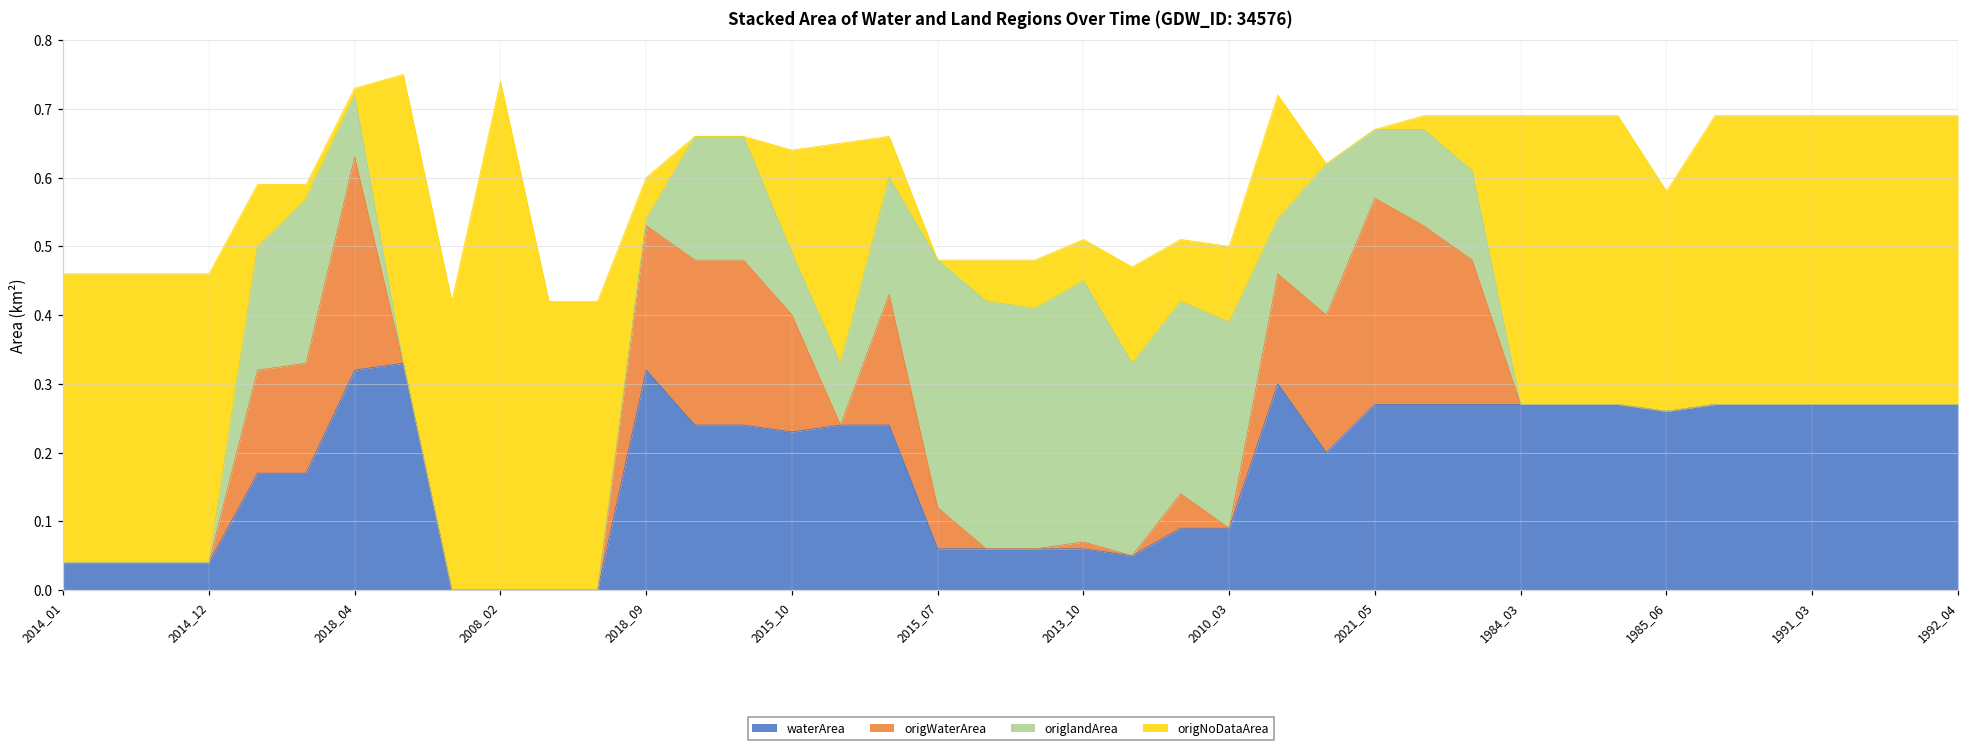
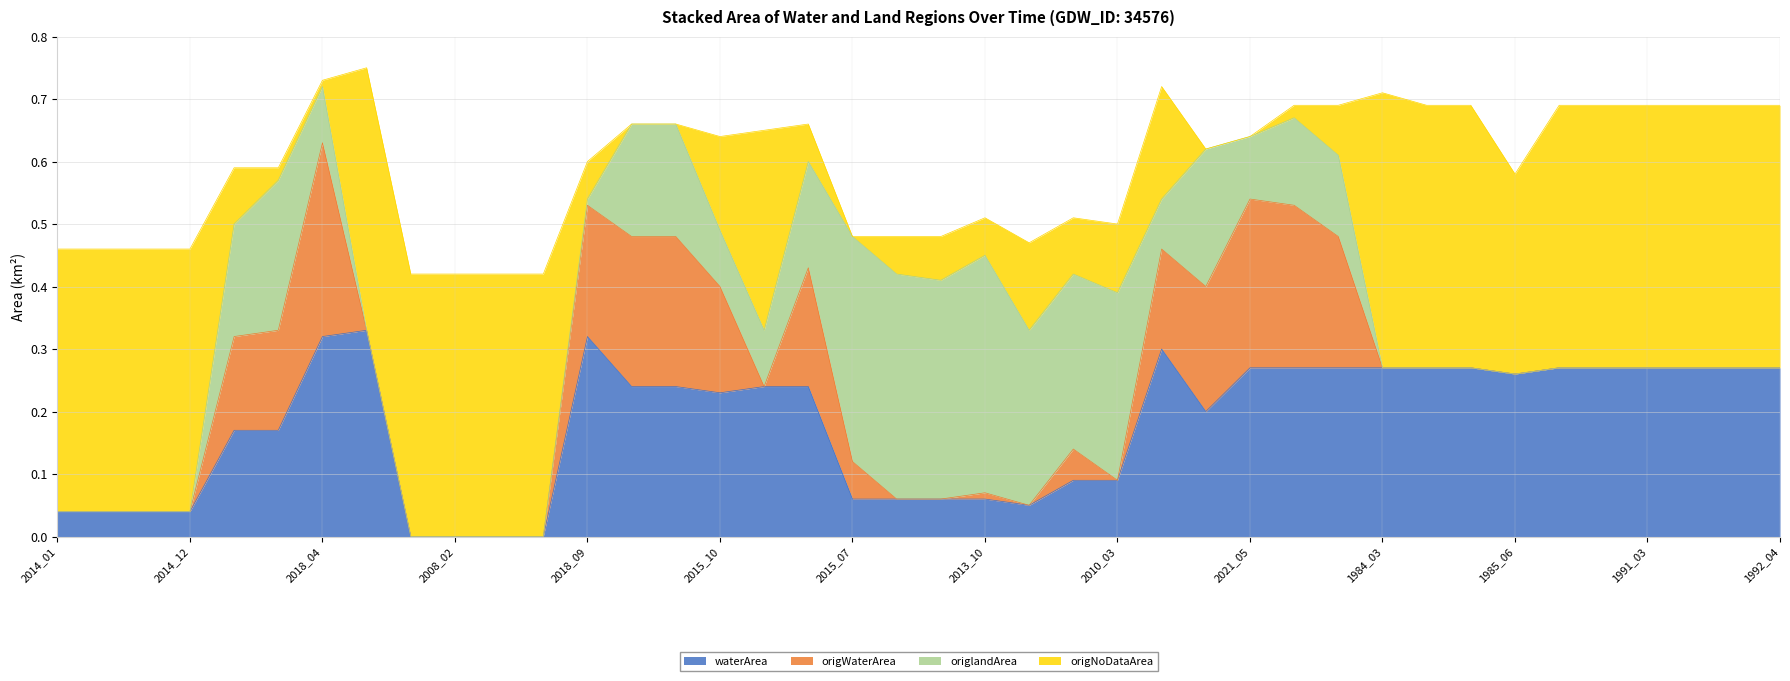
origNoDataArea, 2008_02: 0.74 -> 0.42
origWaterArea, 2021_05: 0.30 -> 0.27
origNoDataArea, 1984_03: 0.42 -> 0.44
